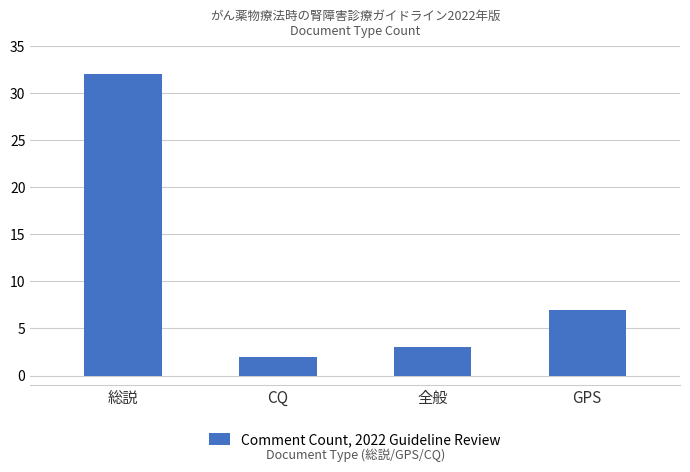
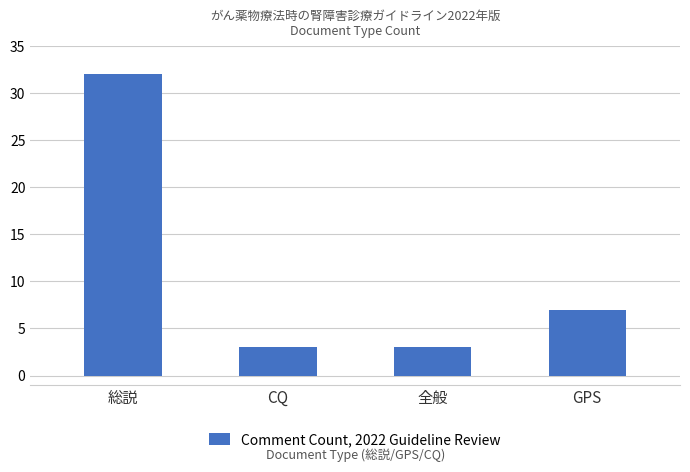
CQ: 2 -> 3
